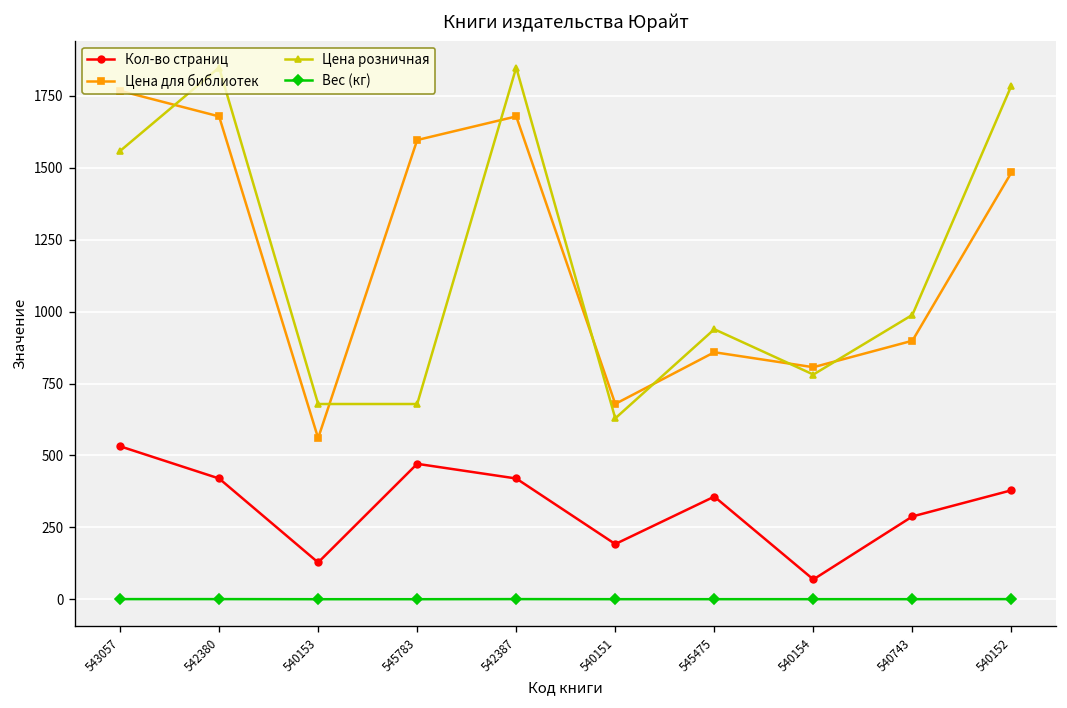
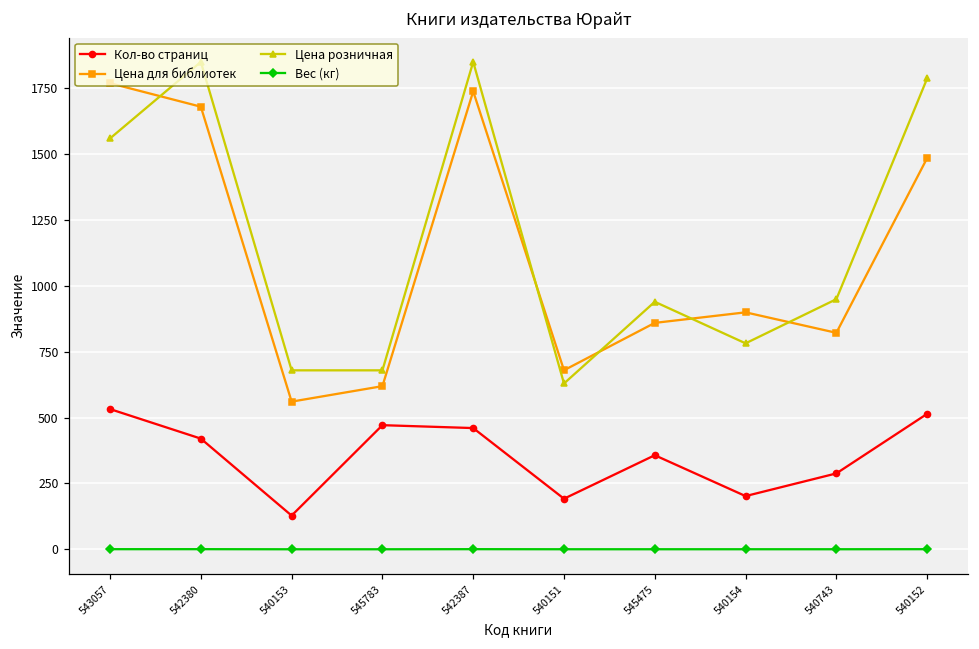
Цена для библиотек, 545783: 1600 -> 620
Кол-во страниц, 542387: 420 -> 460
Цена для библиотек, 542387: 1680 -> 1740
Кол-во страниц, 540154: 70 -> 200
Цена для библиотек, 540154: 810 -> 900
Цена для библиотек, 540743: 900 -> 820
Цена розничная, 540743: 990 -> 950
Кол-во страниц, 540152: 380 -> 510
